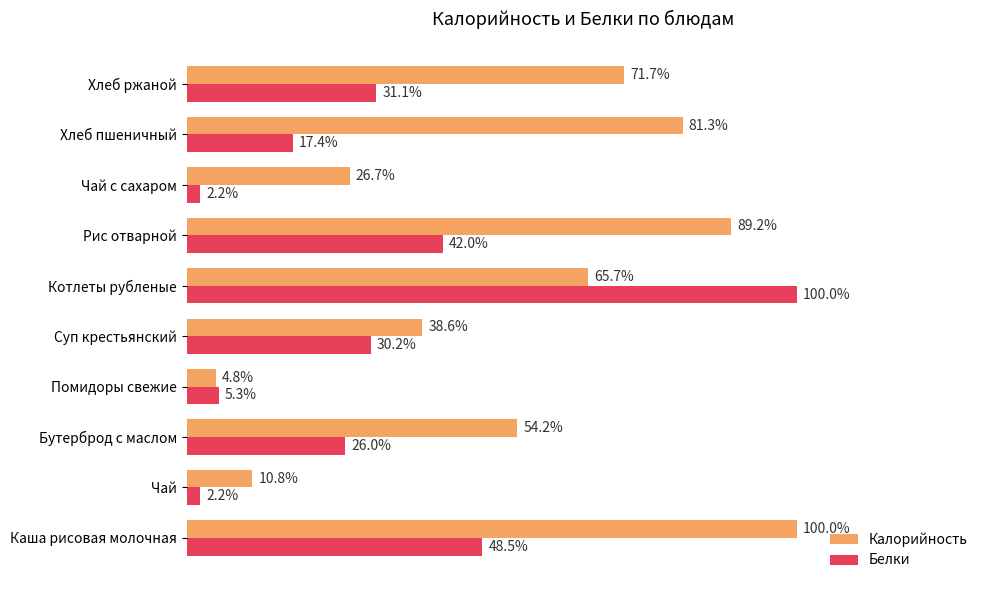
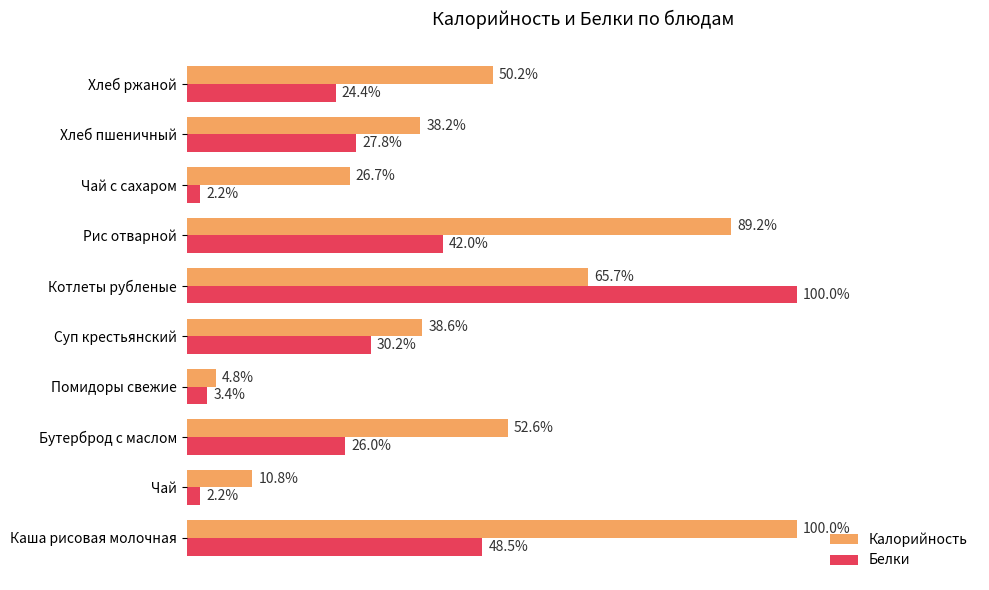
Калорийность, Хлеб ржаной: 71.7% -> 50.2%
Белки, Хлеб ржаной: 31.1% -> 24.4%
Калорийность, Хлеб пшеничный: 81.3% -> 38.2%
Белки, Хлеб пшеничный: 17.4% -> 27.8%
Белки, Помидоры свежие: 5.3% -> 3.4%
Калорийность, Бутерброд с маслом: 54.2% -> 52.6%
